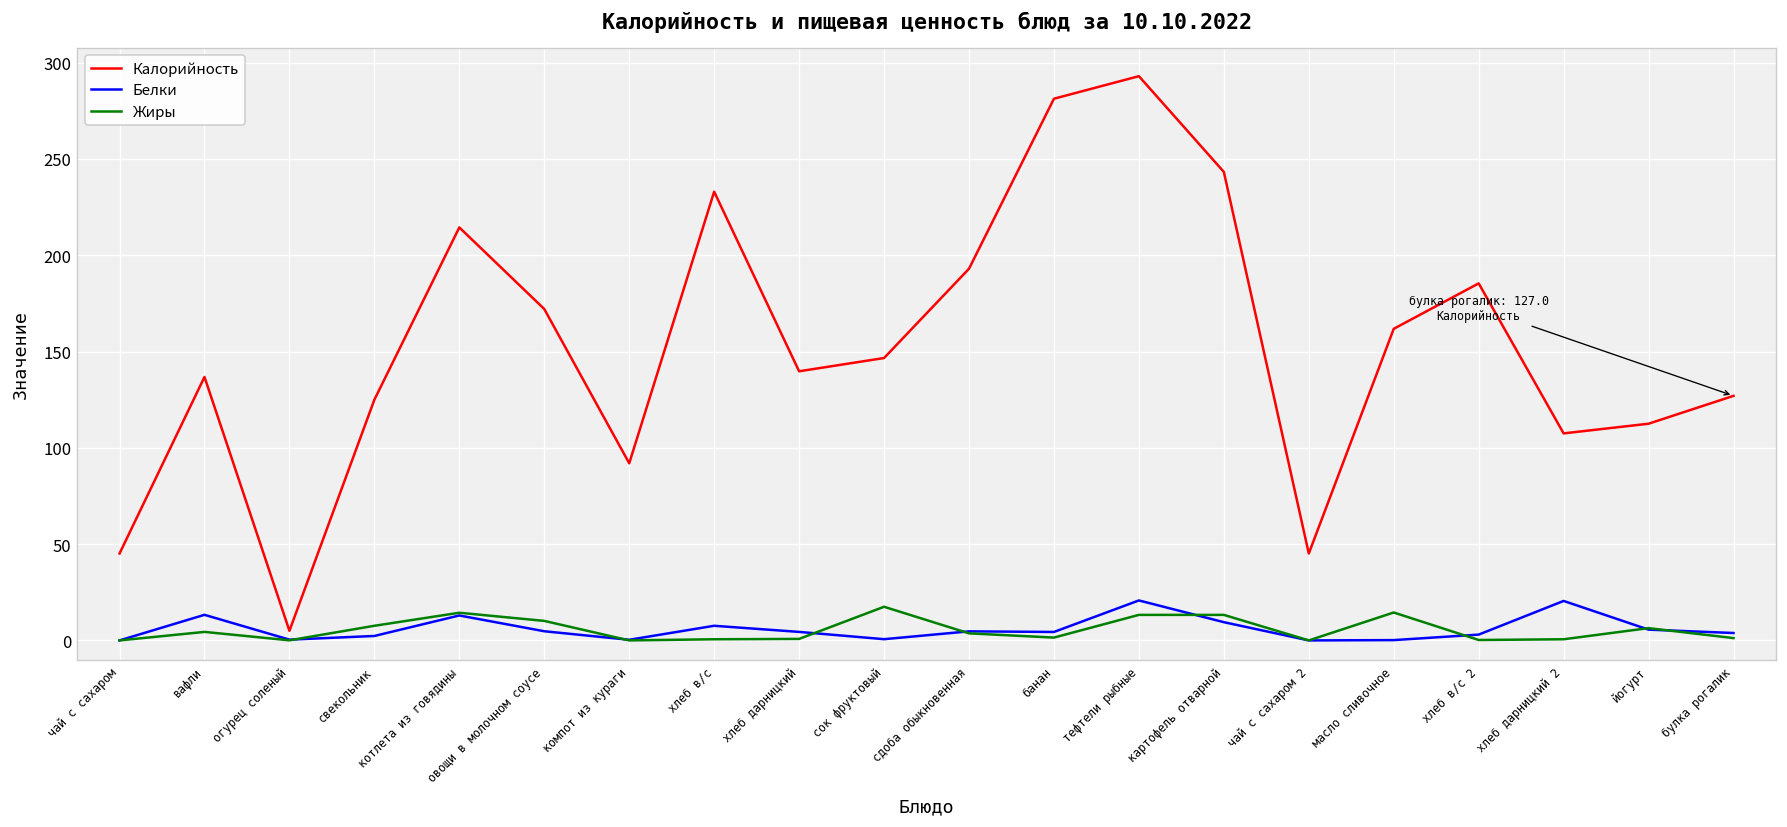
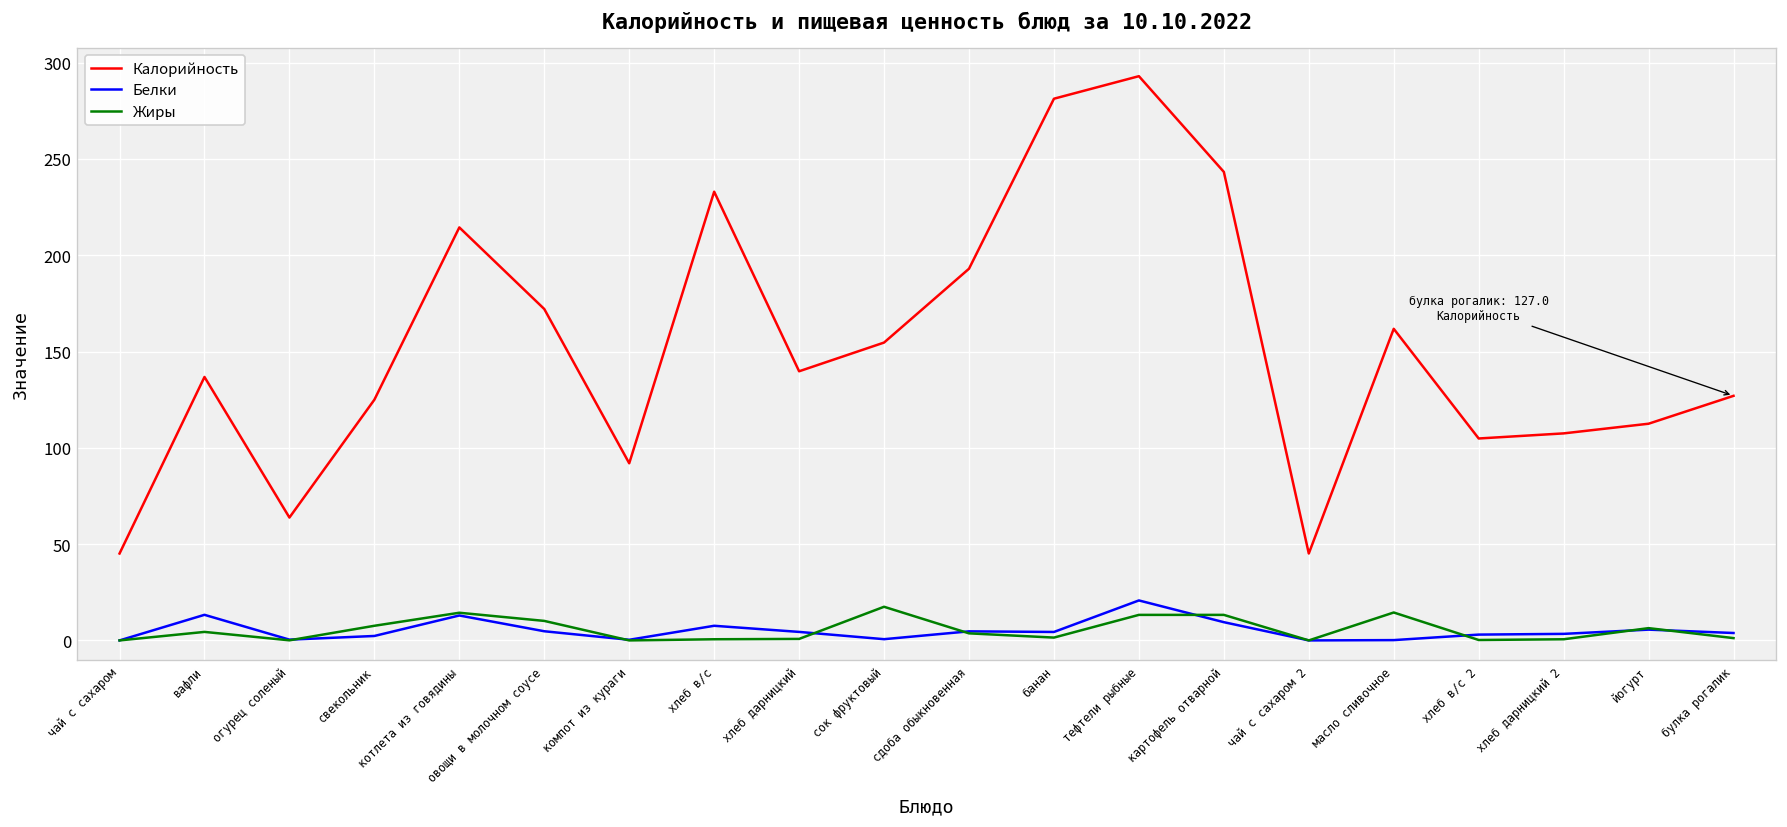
Калорийность, огурец соленый: 5 -> 64
Калорийность, сок фруктовый: 147 -> 155
Калорийность, хлеб в/с 2: 185 -> 105
Белки, хлеб дарницкий 2: 21 -> 3
